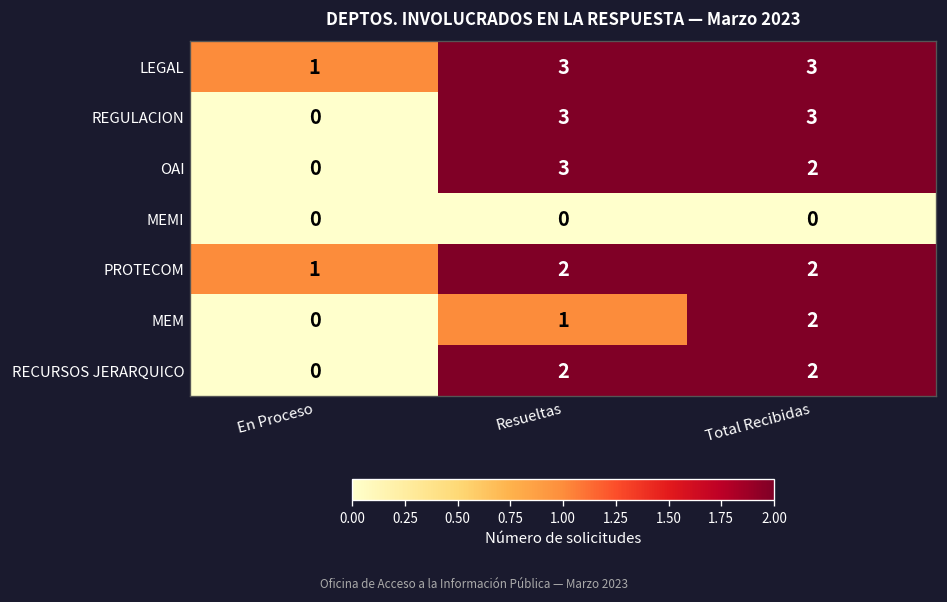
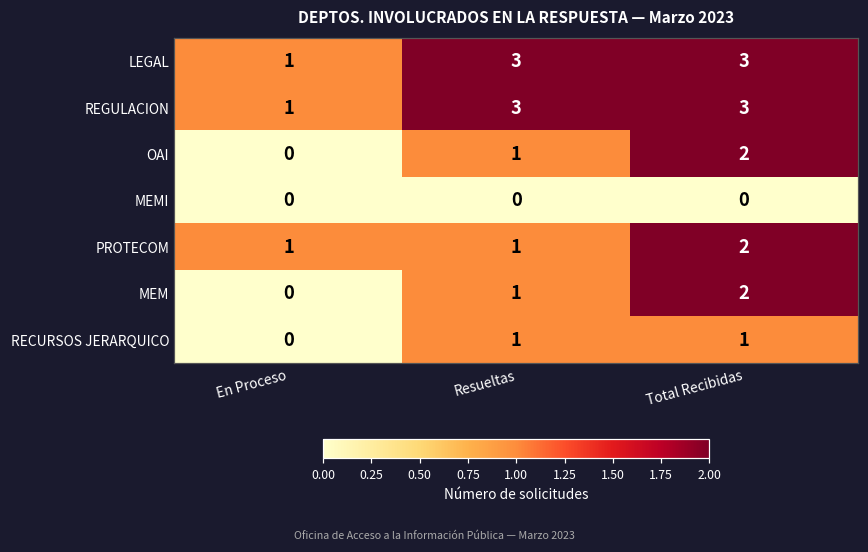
REGULACION, En Proceso: 0 -> 1
OAI, Resueltas: 3 -> 1
PROTECOM, Resueltas: 2 -> 1
RECURSOS JERARQUICO, Resueltas: 2 -> 1
RECURSOS JERARQUICO, Total Recibidas: 2 -> 1
